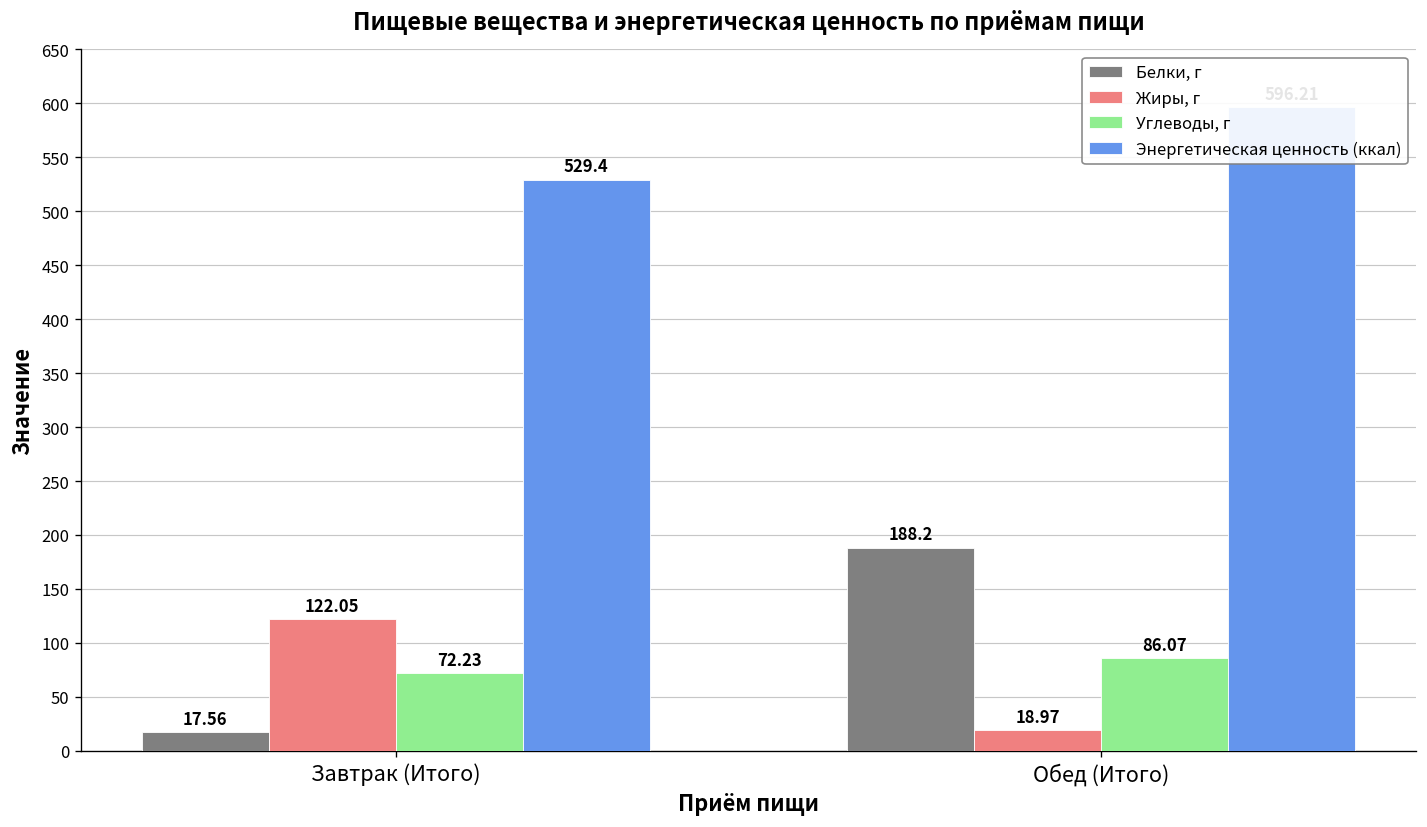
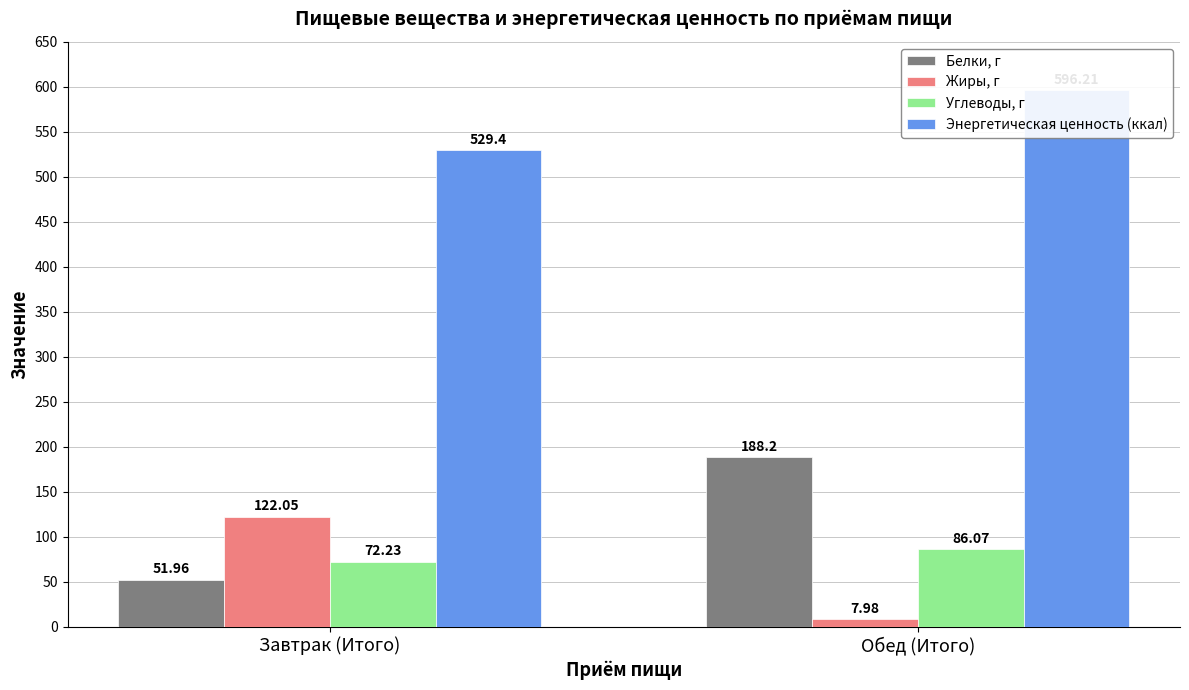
Белки, г, Завтрак (Итого): 17.56 -> 51.96
Жиры, г, Обед (Итого): 18.97 -> 7.98
